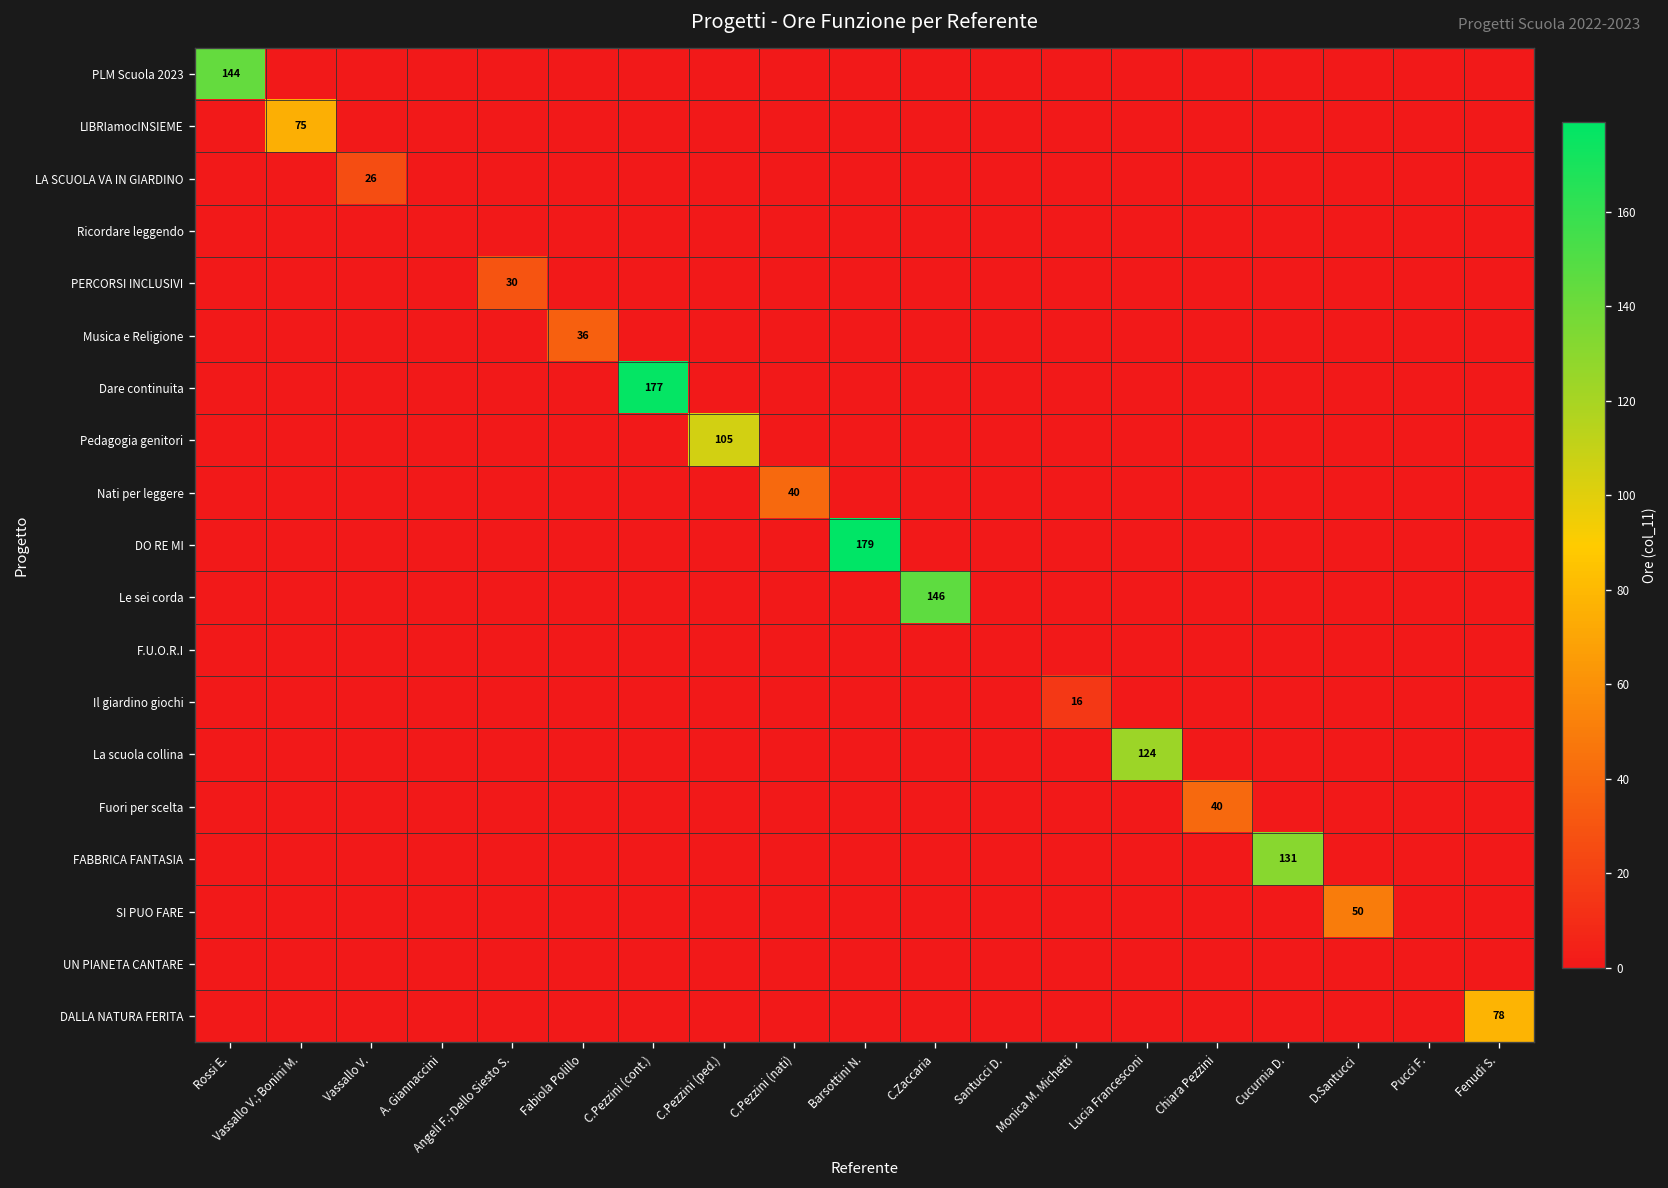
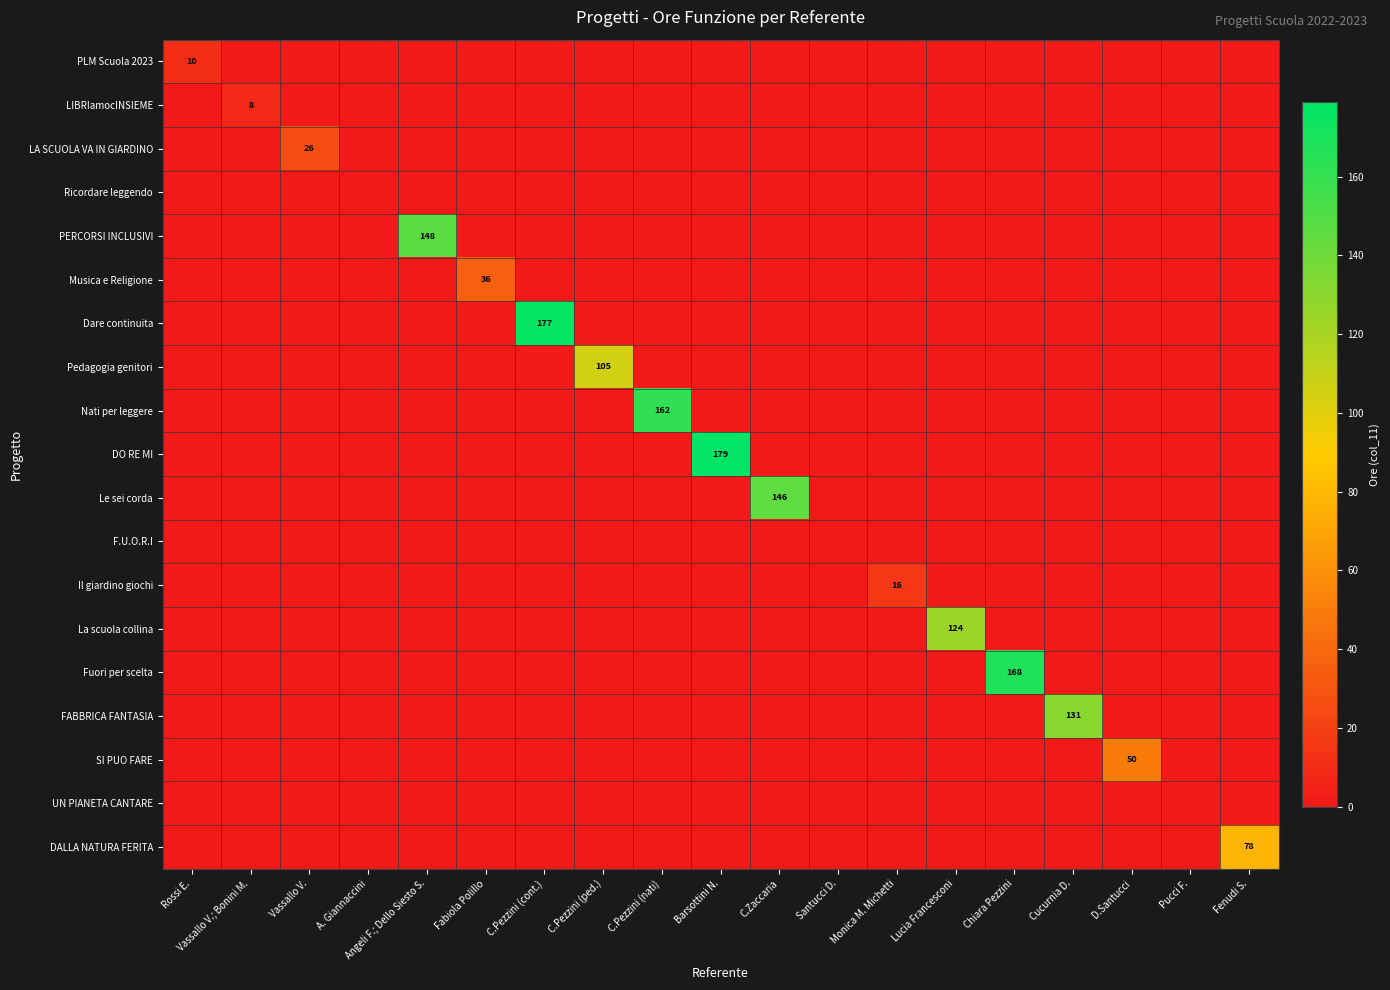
PLM Scuola 2023, Rossi E.: 144 -> 10
LIBRIamocINSIEME, Vassallo V.; Bonini M.: 75 -> 8
PERCORSI INCLUSIVI, Angeli F.; Dello Siesto S.: 30 -> 148
Nati per leggere, C.Pezzini (nati): 40 -> 162
Fuori per scelta, Chiara Pezzini: 40 -> 168
